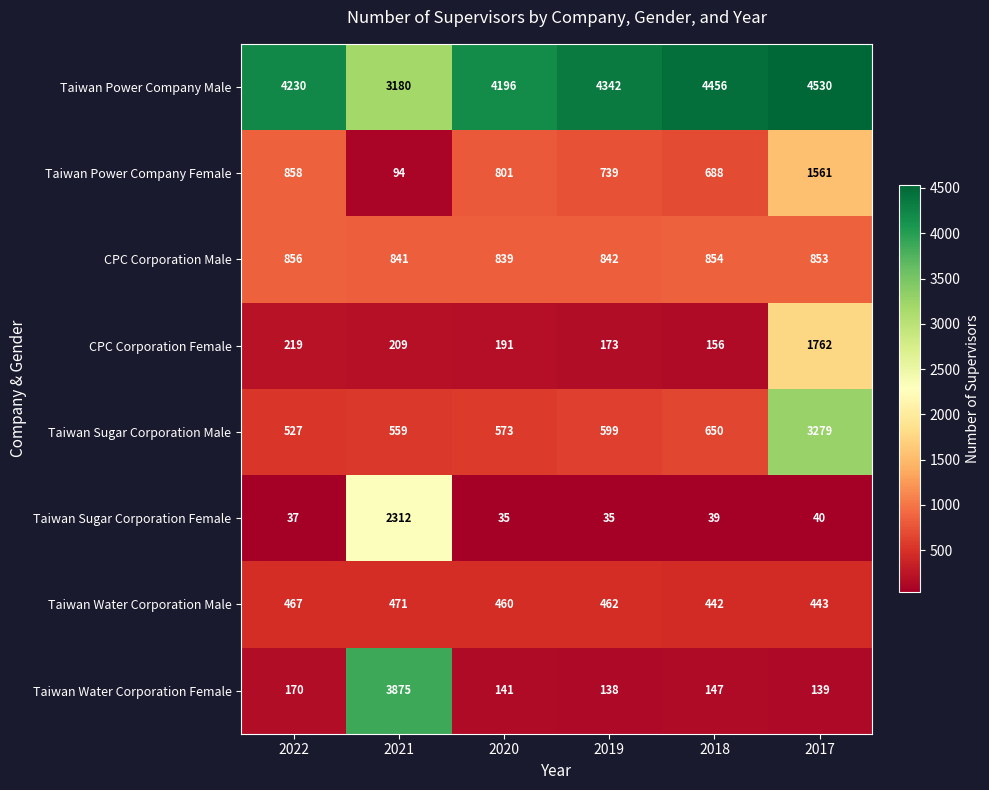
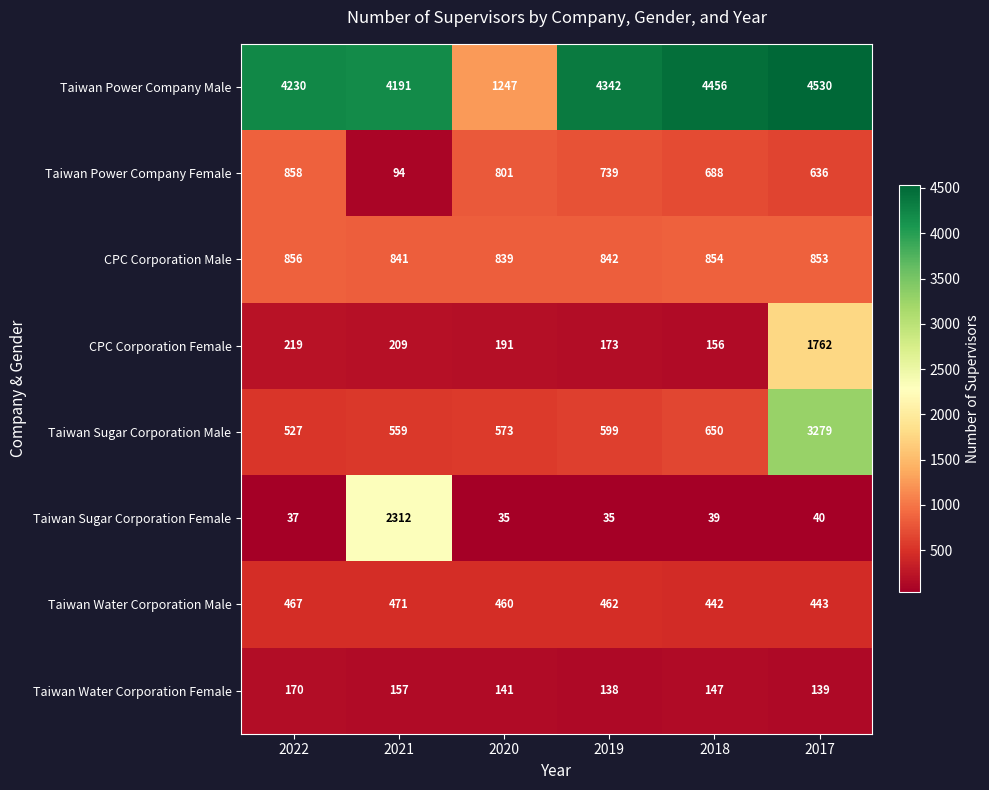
Taiwan Power Company Male, 2021: 3180 -> 4191
Taiwan Power Company Male, 2020: 4196 -> 1247
Taiwan Power Company Female, 2017: 1561 -> 636
Taiwan Water Corporation Female, 2021: 3875 -> 157
